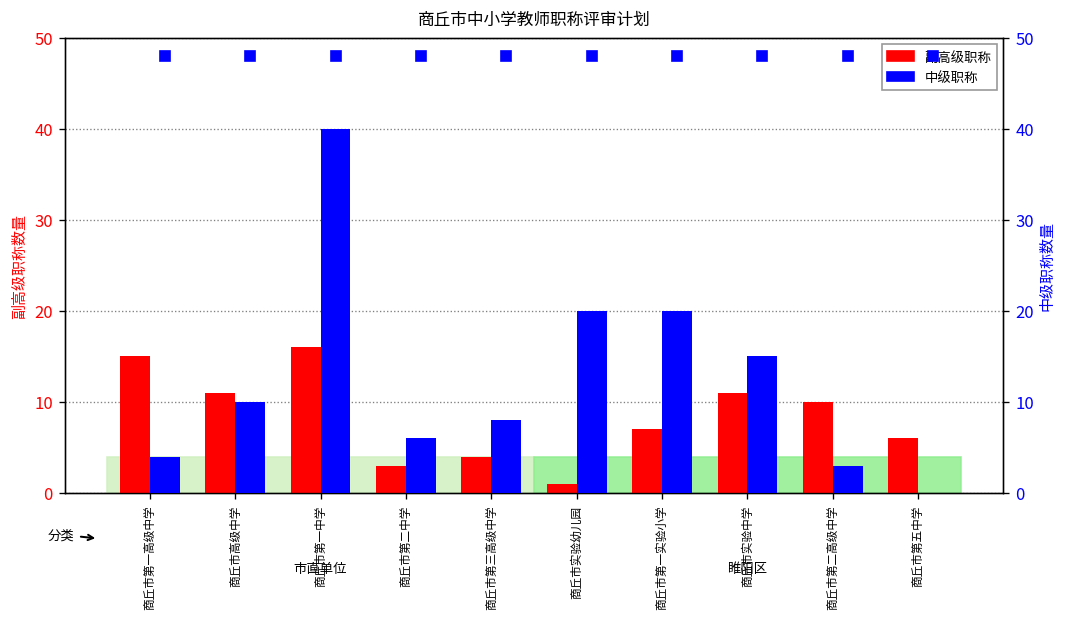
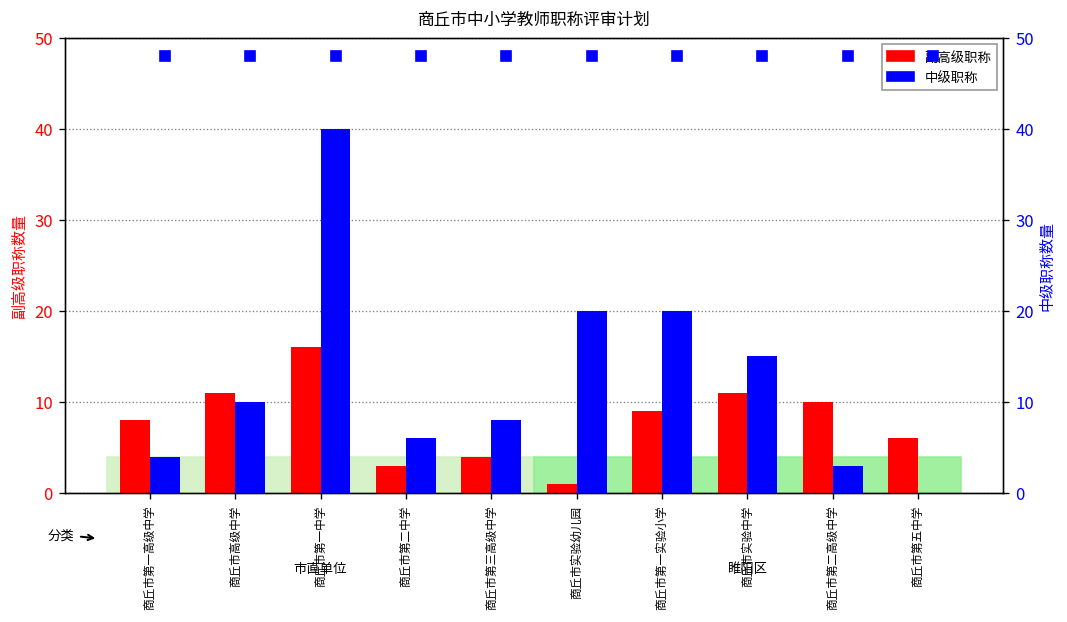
副高级职称, 商丘市第一高级中学: 15 -> 8
副高级职称, 商丘市第一实验小学: 7 -> 9
